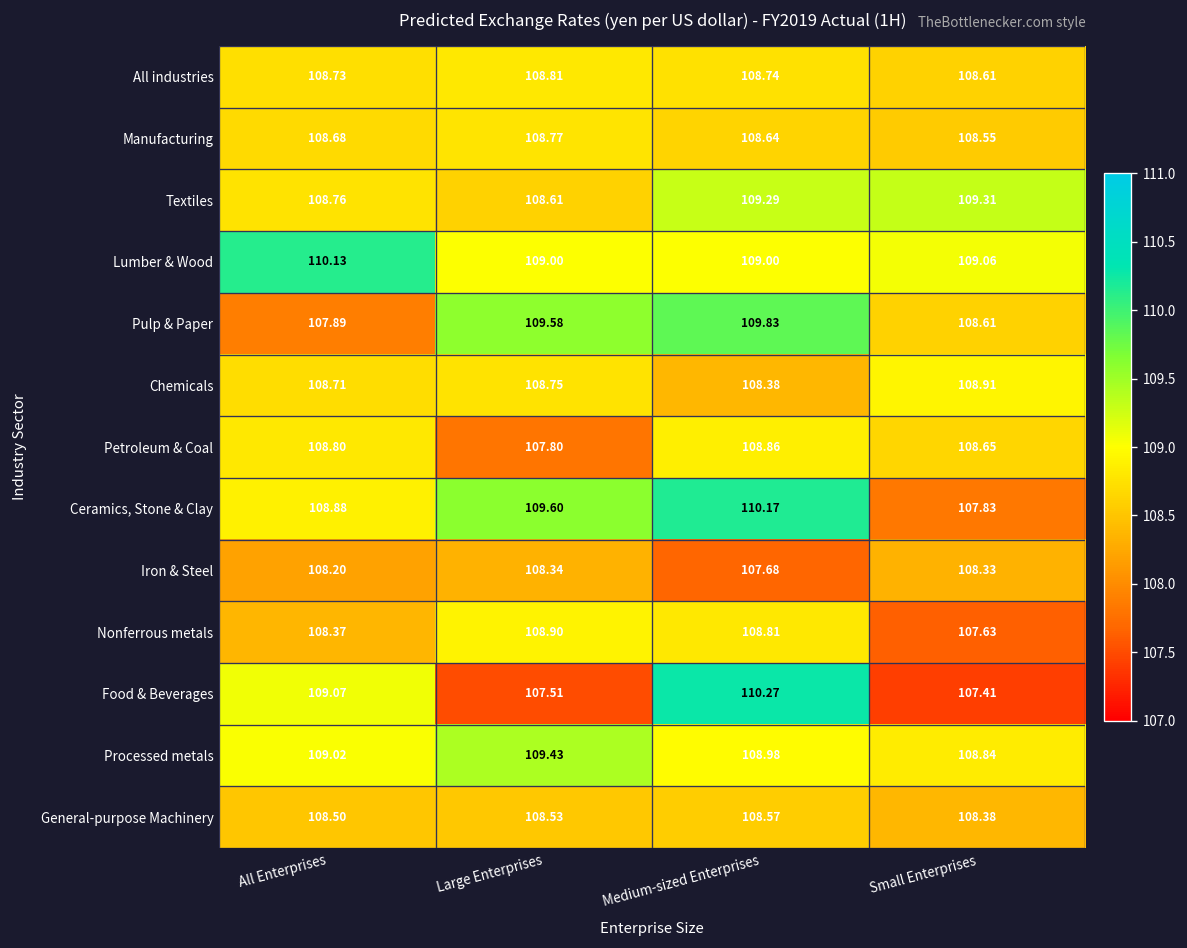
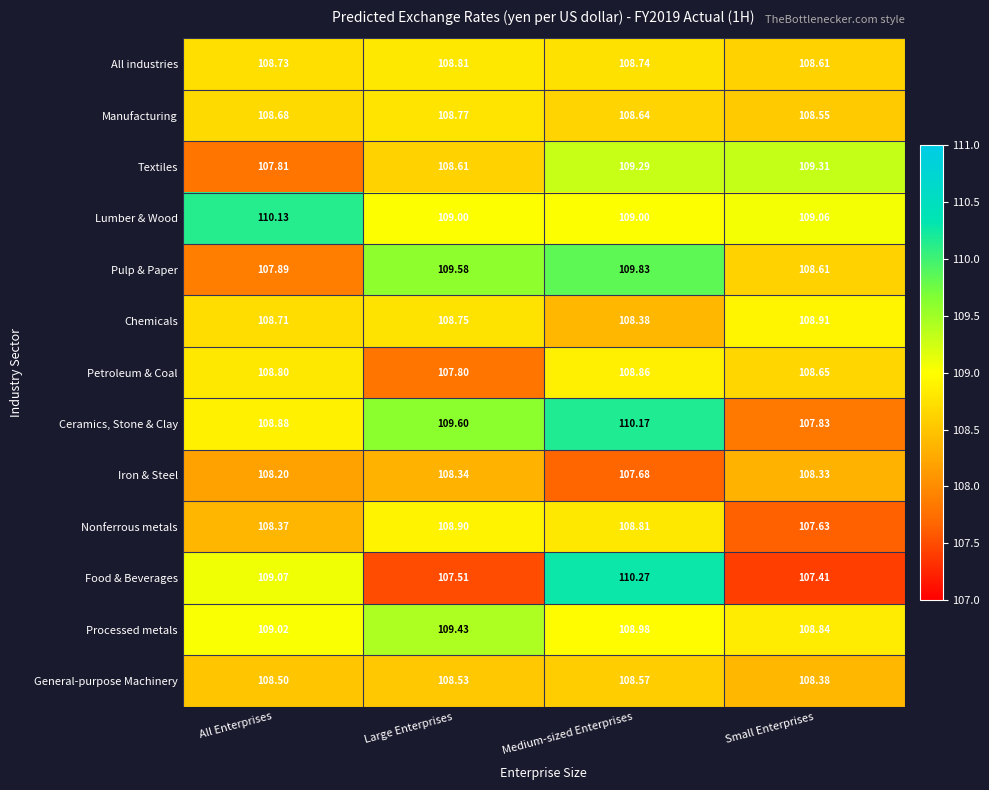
Textiles, All Enterprises: 108.76 -> 107.81
